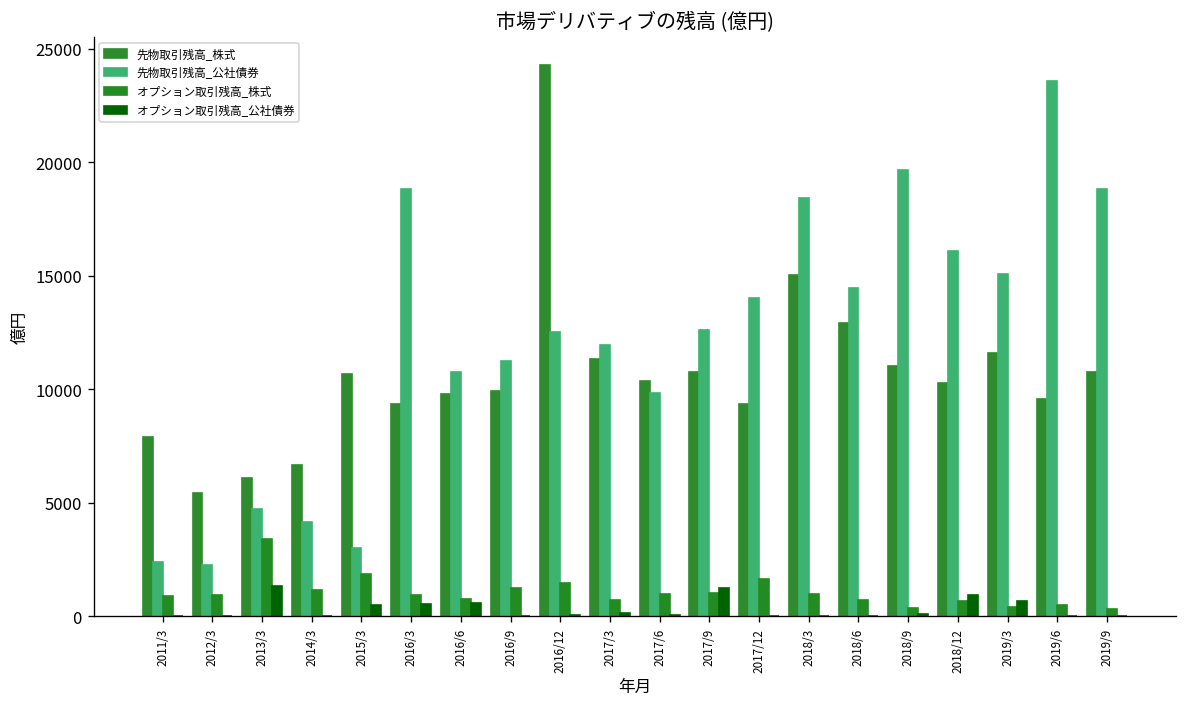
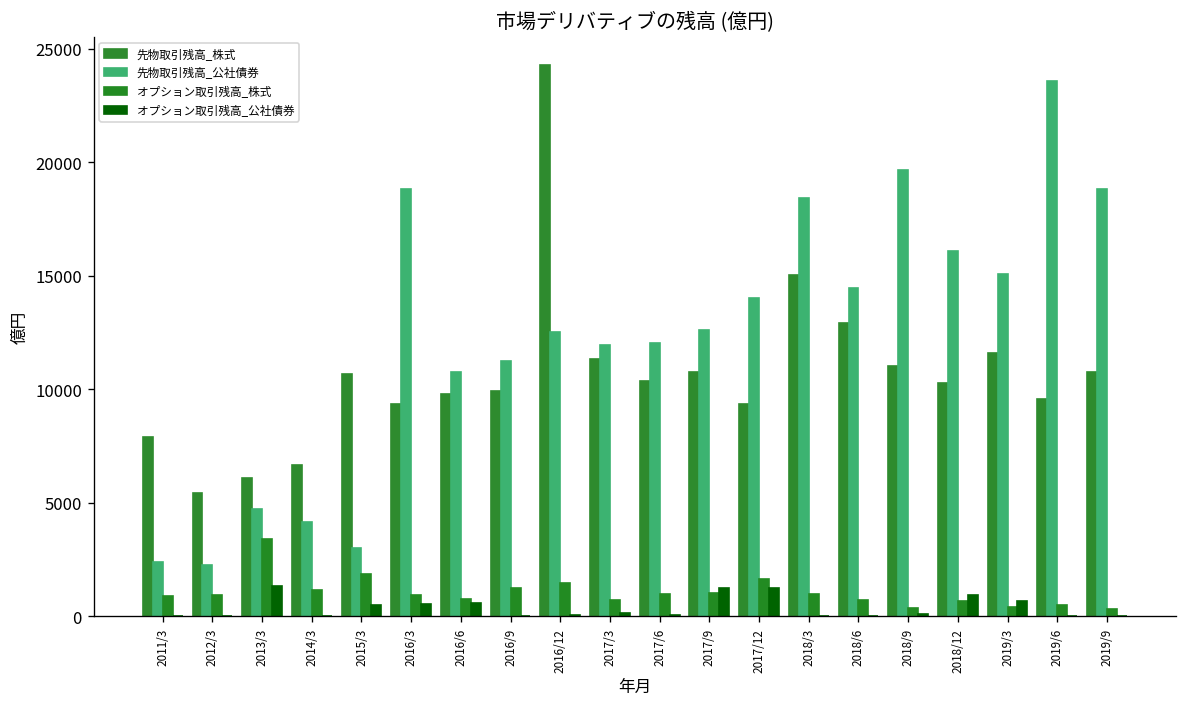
先物取引残高_公社債券, 2017/6: 9800 -> 12000
オプション取引残高_公社債券, 2017/12: 0 -> 1200
